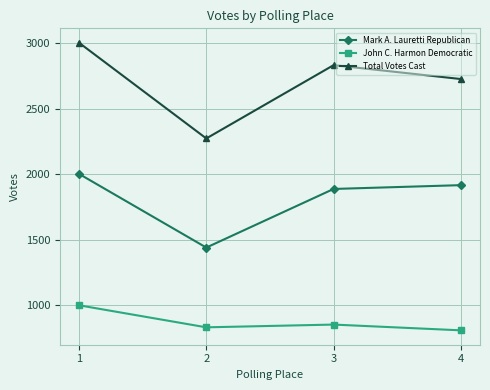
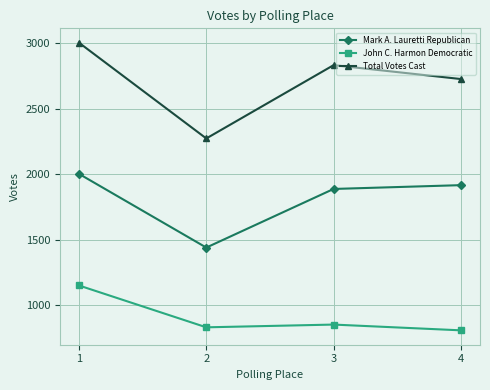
John C. Harmon Democratic, 1: 1000 -> 1150
